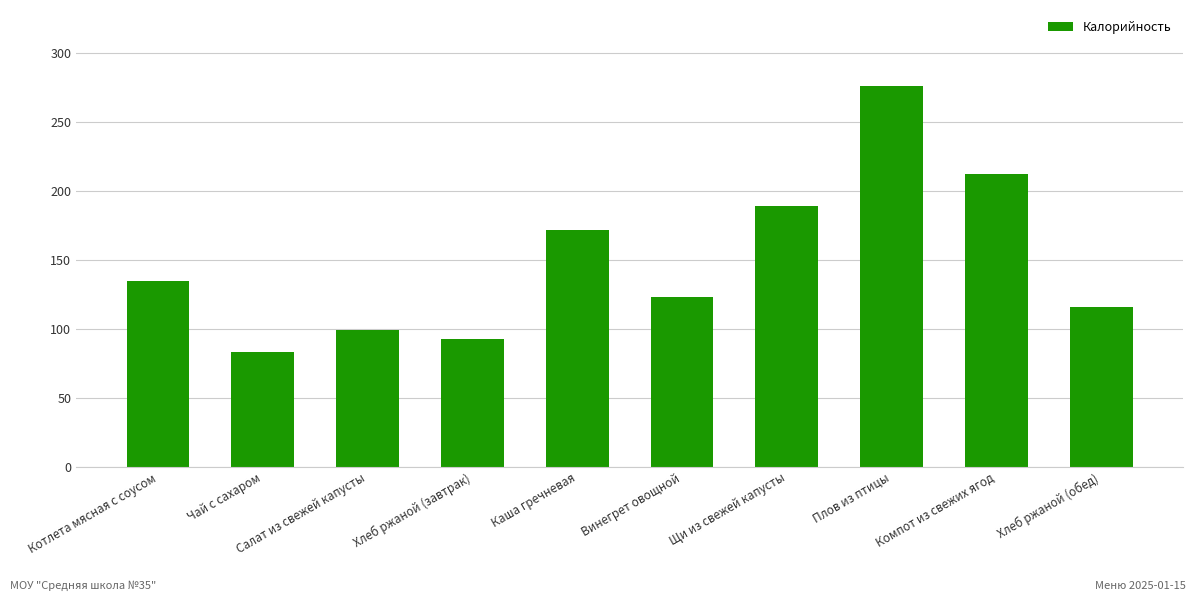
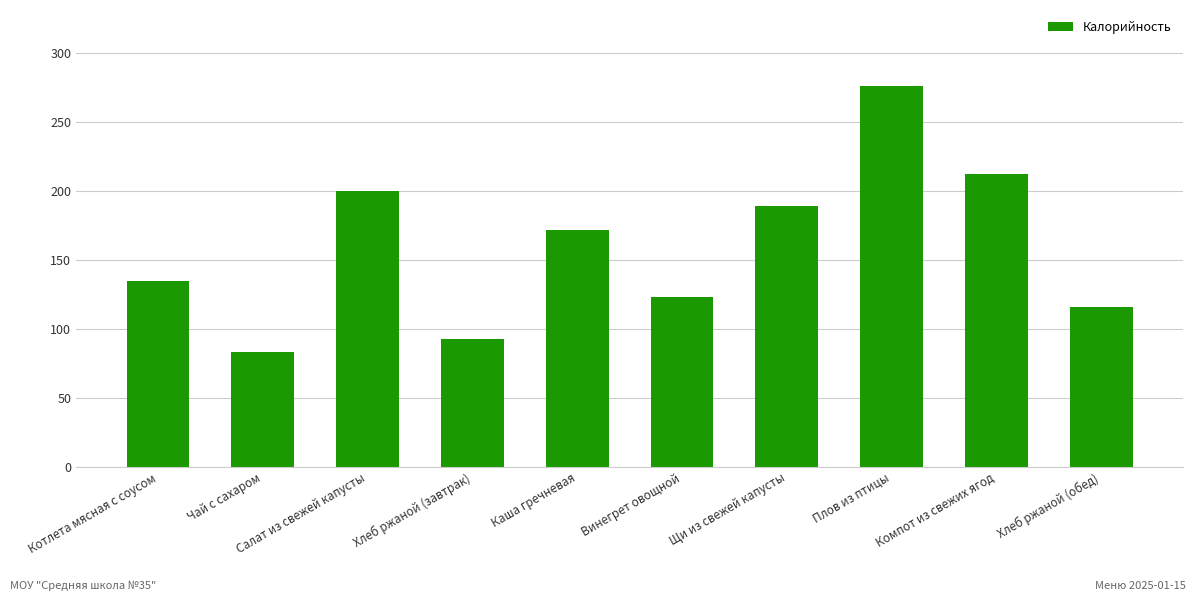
Салат из свежей капусты: 99 -> 200
